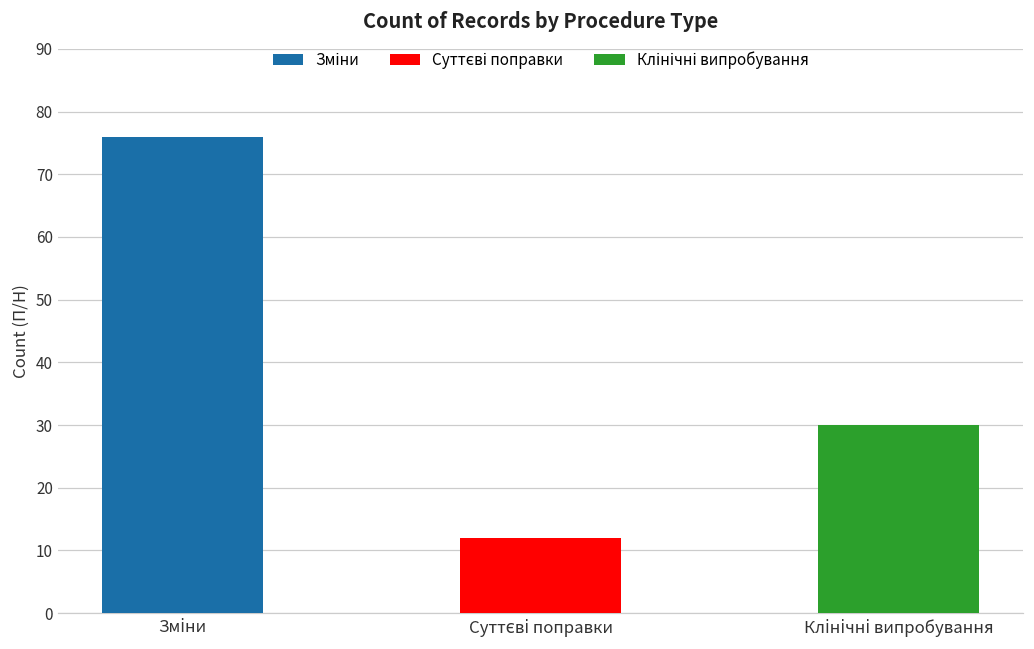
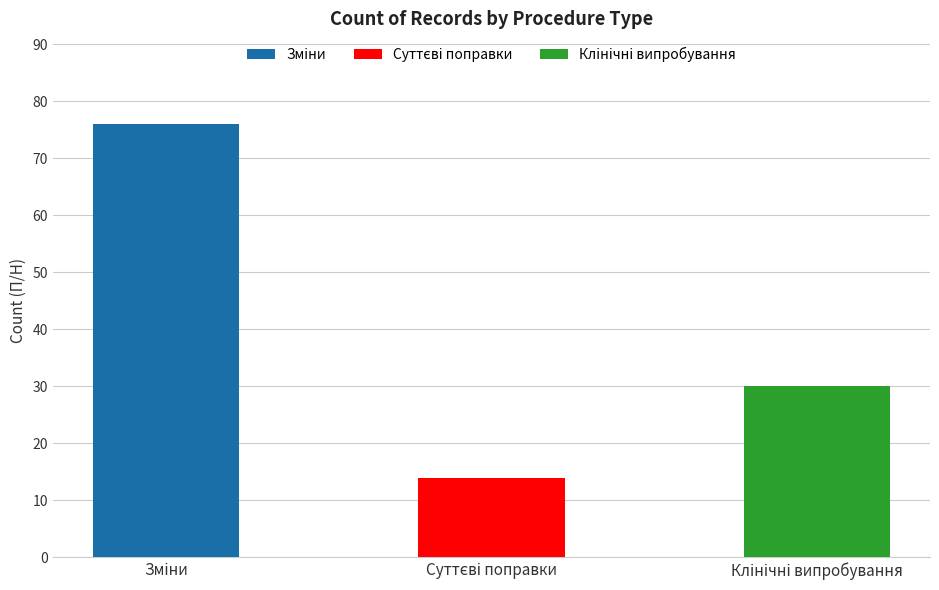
Суттєві поправки: 12 -> 14
